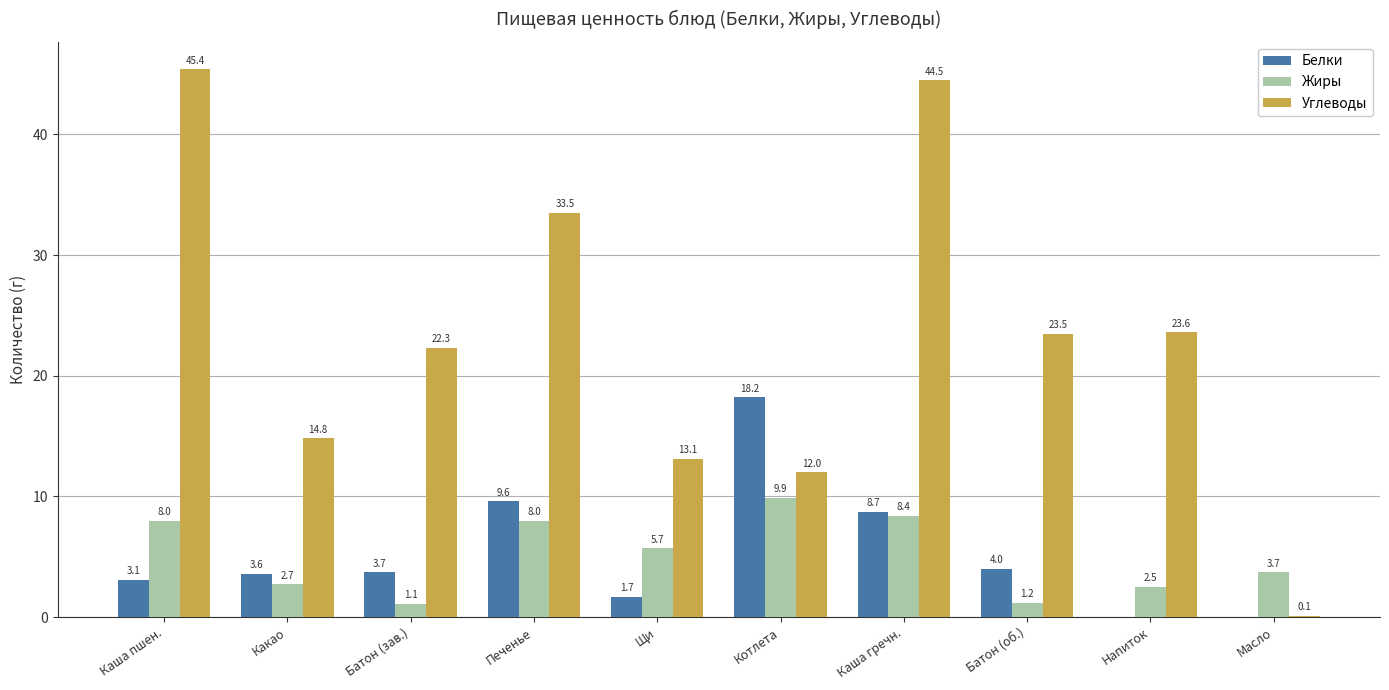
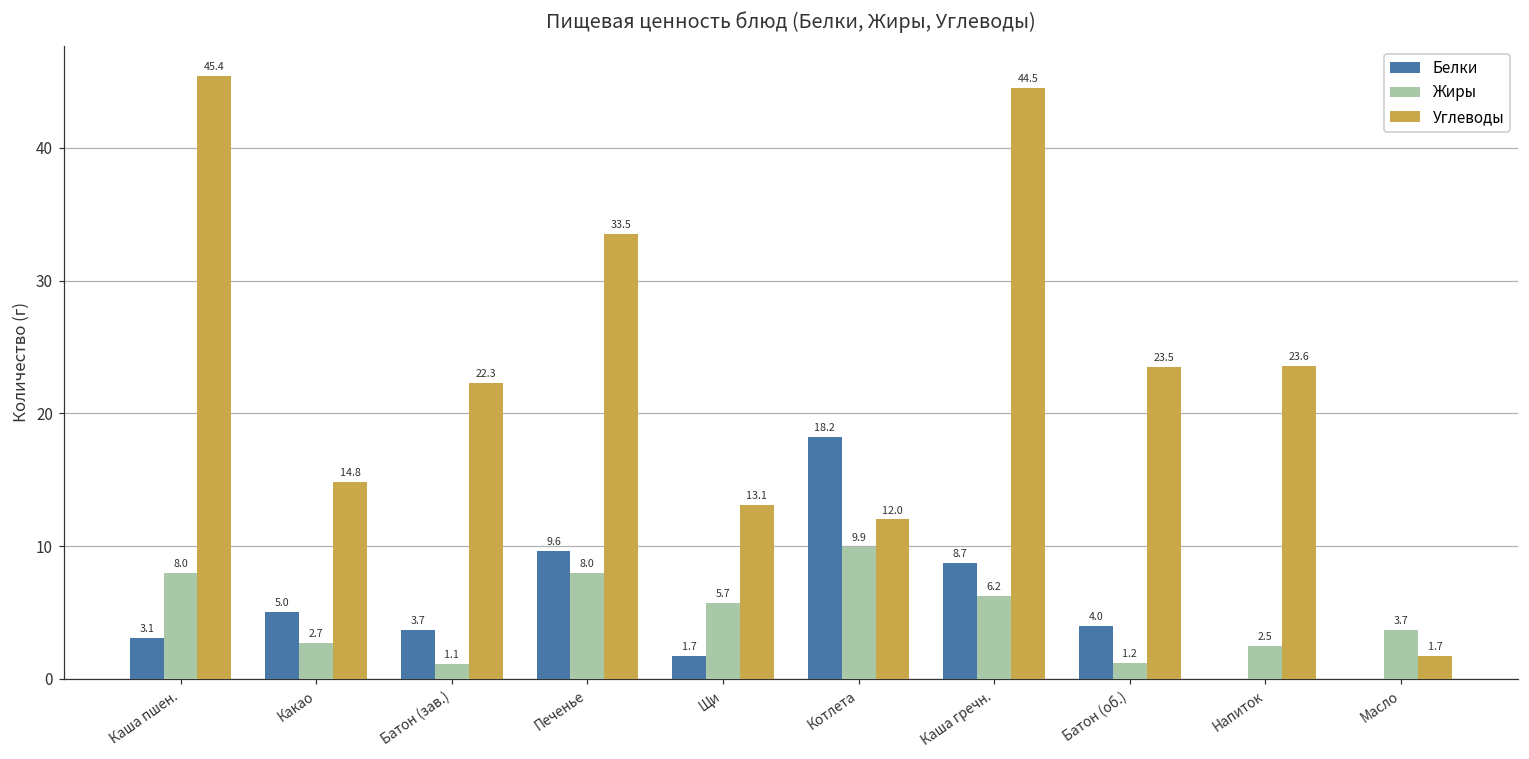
Белки, Какао: 3.6 -> 5.0
Жиры, Каша гречн.: 8.4 -> 6.2
Углеводы, Масло: 0.1 -> 1.7
